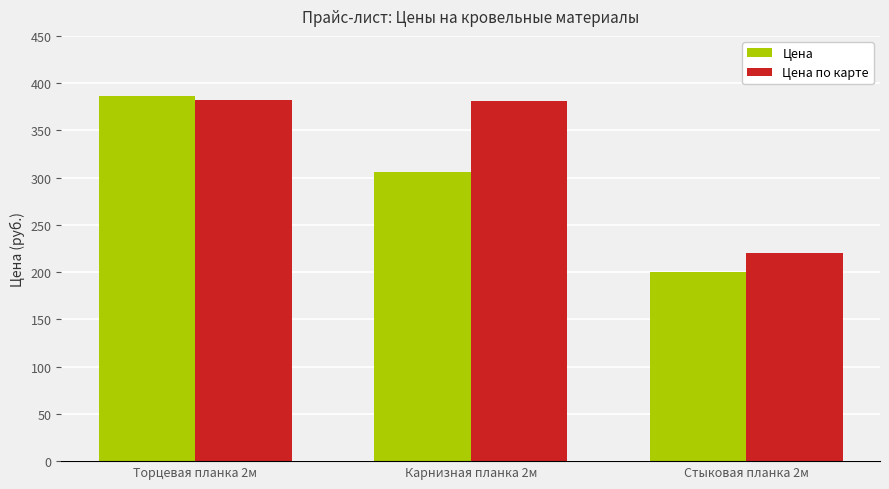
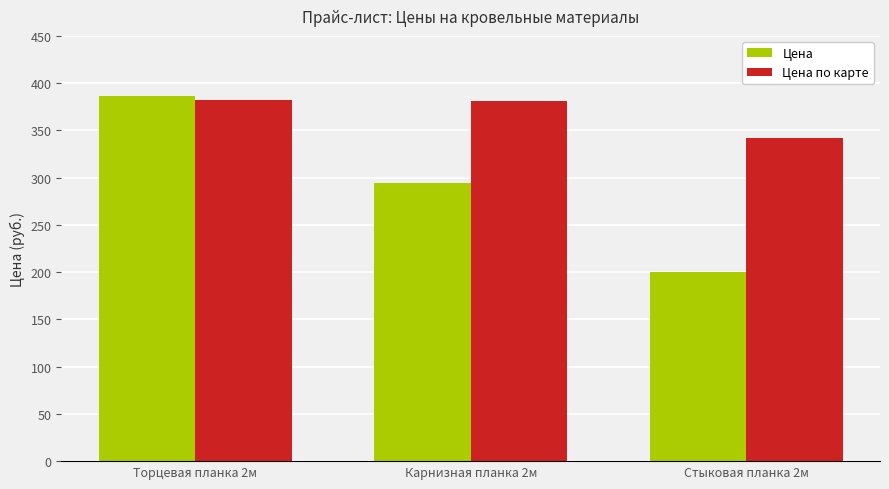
Цена, Карнизная планка 2м: 310 -> 290
Цена по карте, Стыковая планка 2м: 220 -> 340
